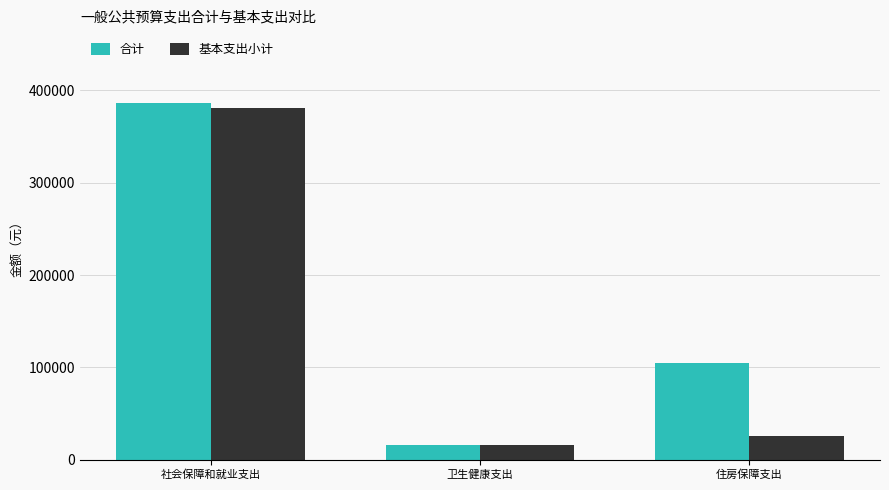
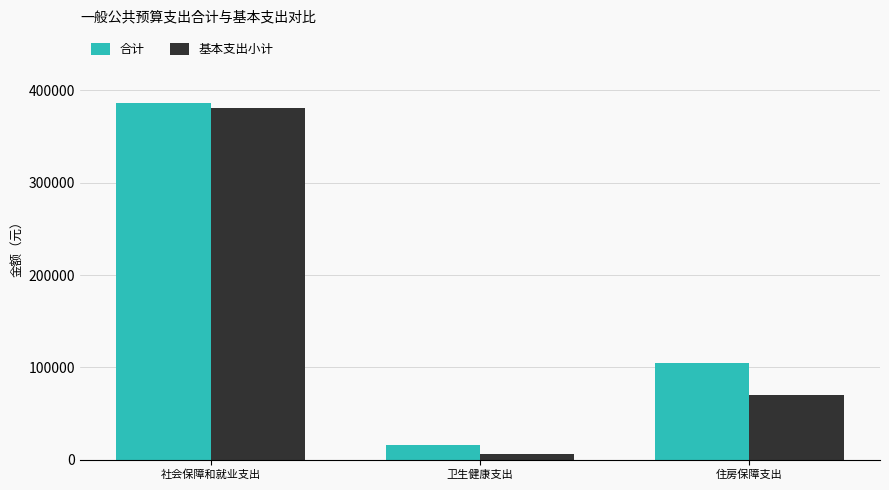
基本支出小计, 卫生健康支出: 20000 -> 10000
基本支出小计, 住房保障支出: 30000 -> 70000
